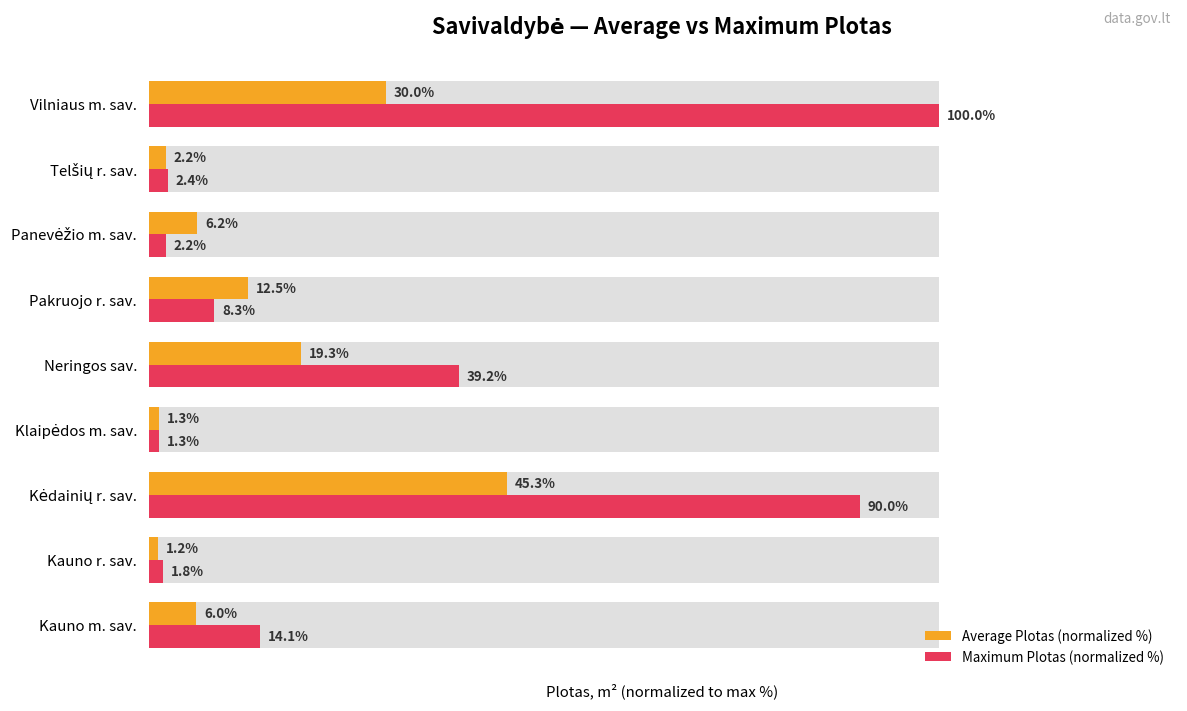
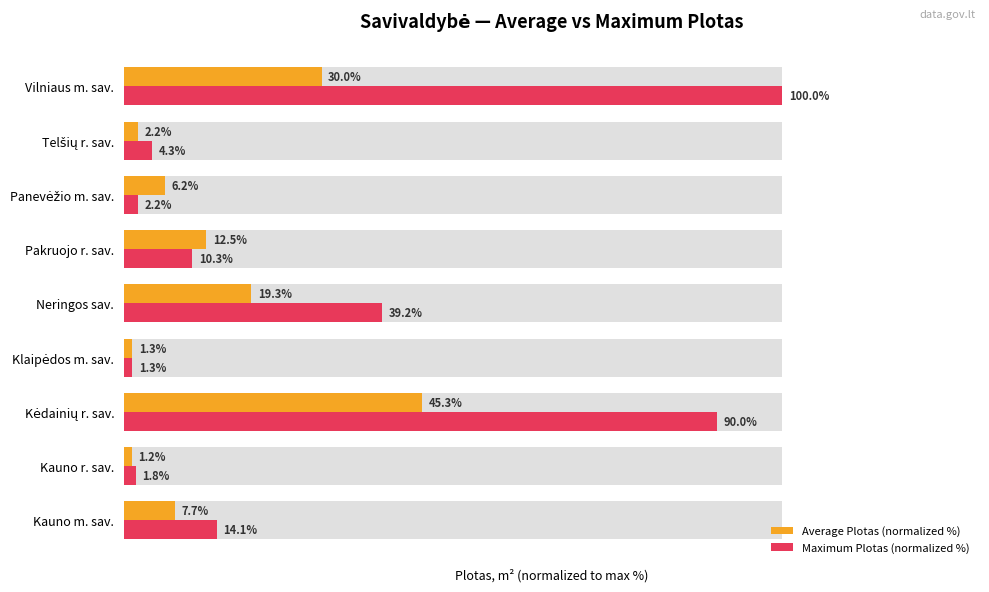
Maximum Plotas (normalized %), Telšių r. sav.: 2.4% -> 4.3%
Maximum Plotas (normalized %), Pakruojo r. sav.: 8.3% -> 10.3%
Average Plotas (normalized %), Kauno m. sav.: 6.0% -> 7.7%
